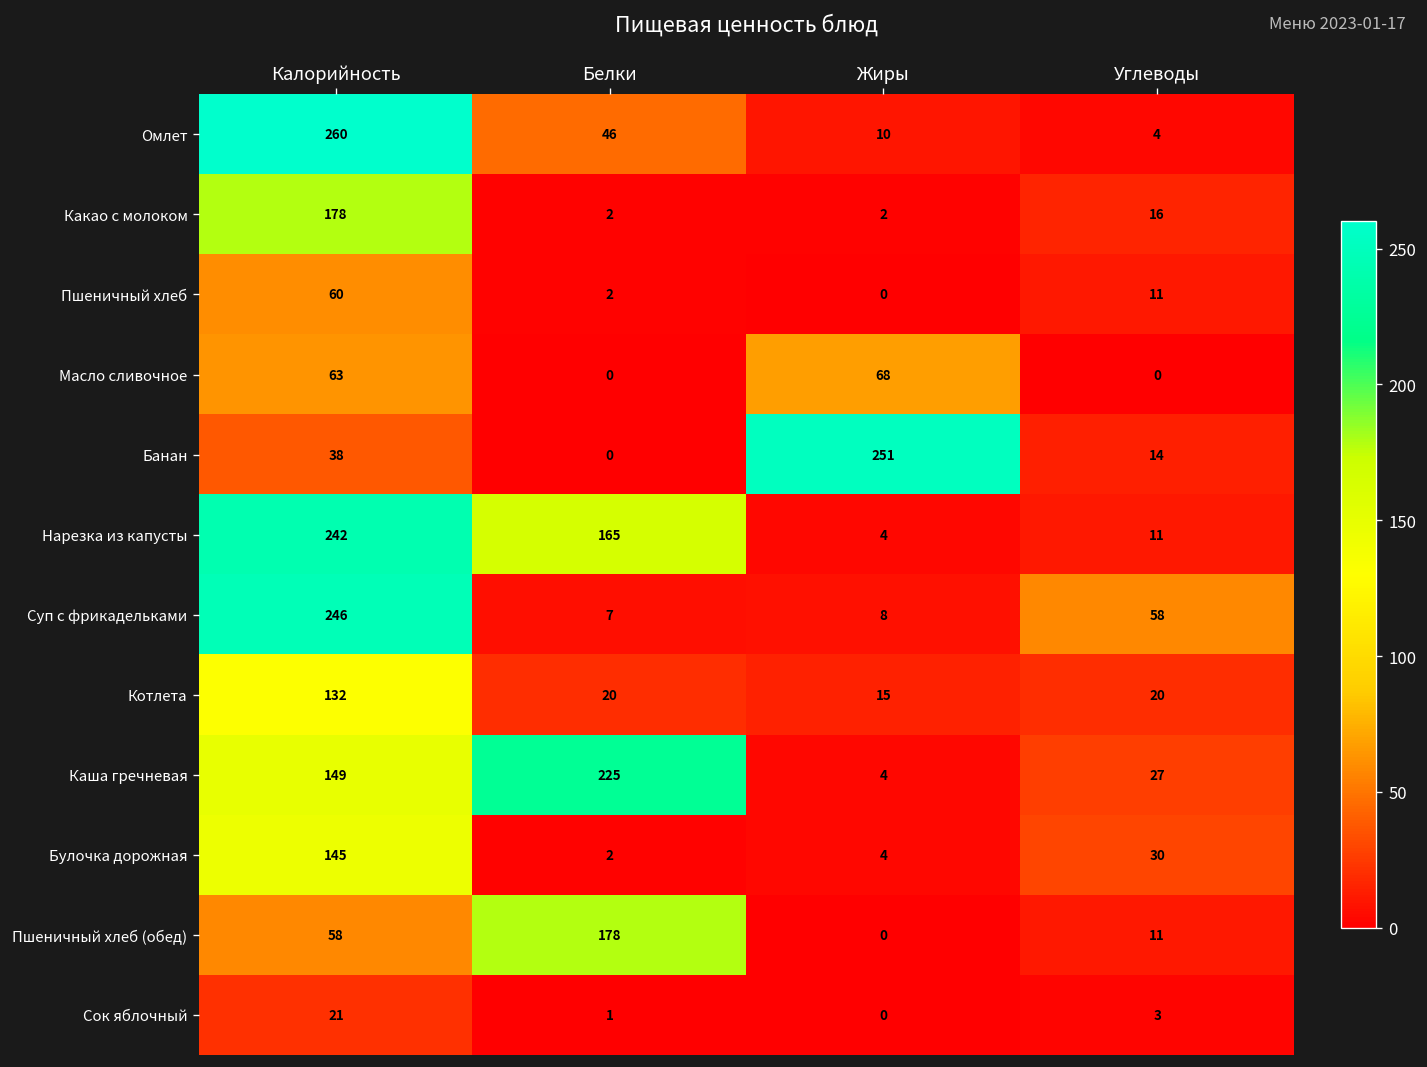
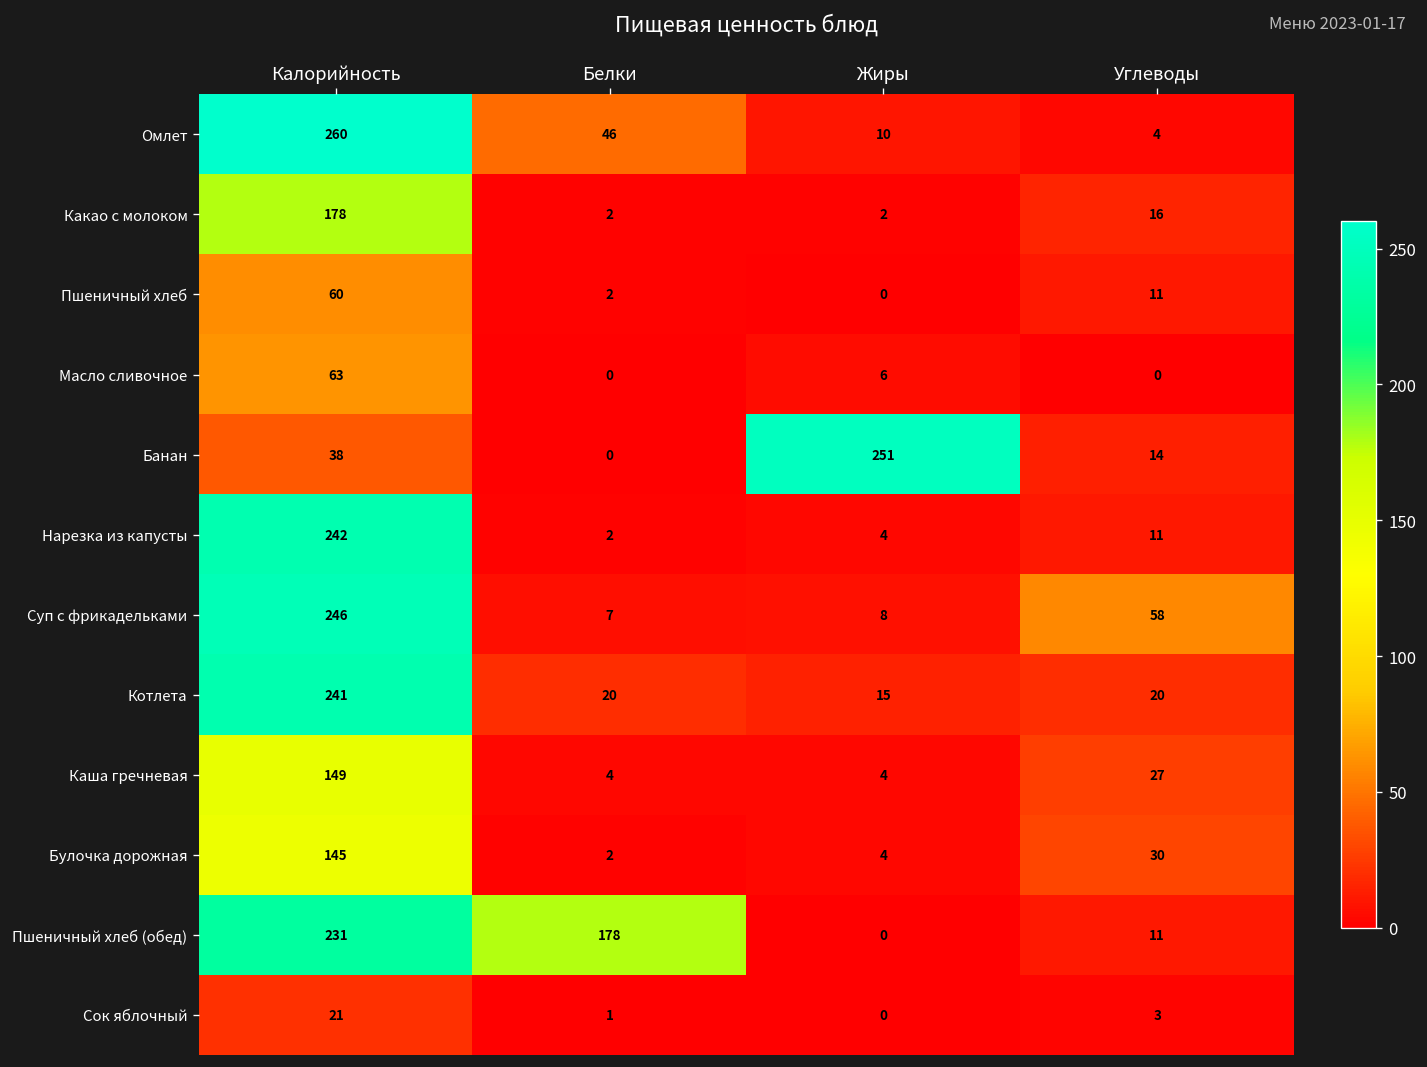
Масло сливочное, Жиры: 68 -> 6
Нарезка из капусты, Белки: 165 -> 2
Котлета, Калорийность: 132 -> 241
Каша гречневая, Белки: 225 -> 4
Пшеничный хлеб (обед), Калорийность: 58 -> 231
